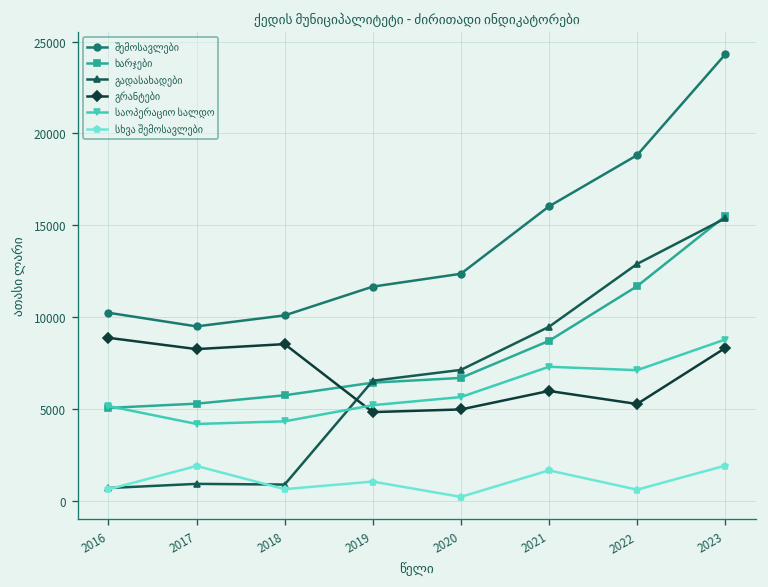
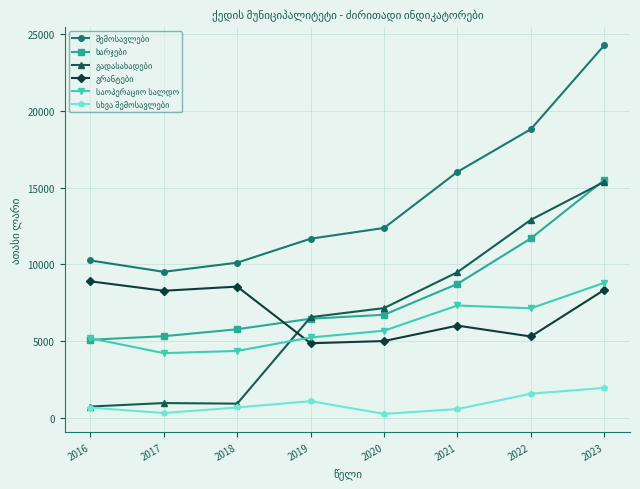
სხვა შემოსავლები, 2017: 1900 -> 300
სხვა შემოსავლები, 2021: 1700 -> 600
სხვა შემოსავლები, 2022: 600 -> 1600
